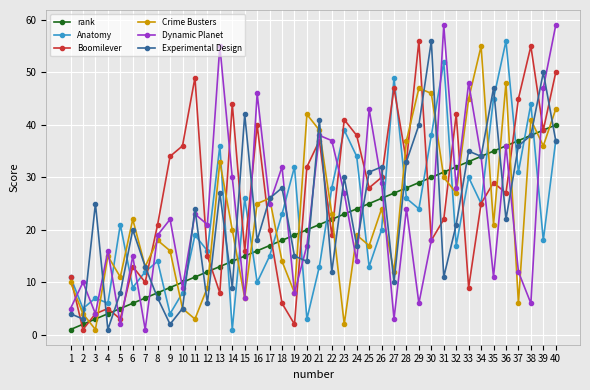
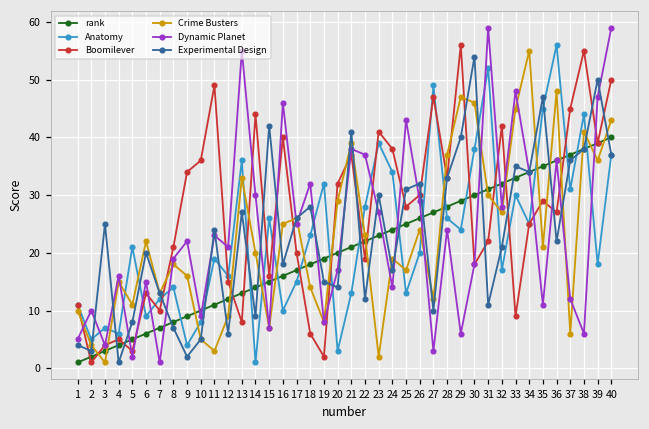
Crime Busters, 20: 42 -> 29
Experimental Design, 30: 56 -> 54
